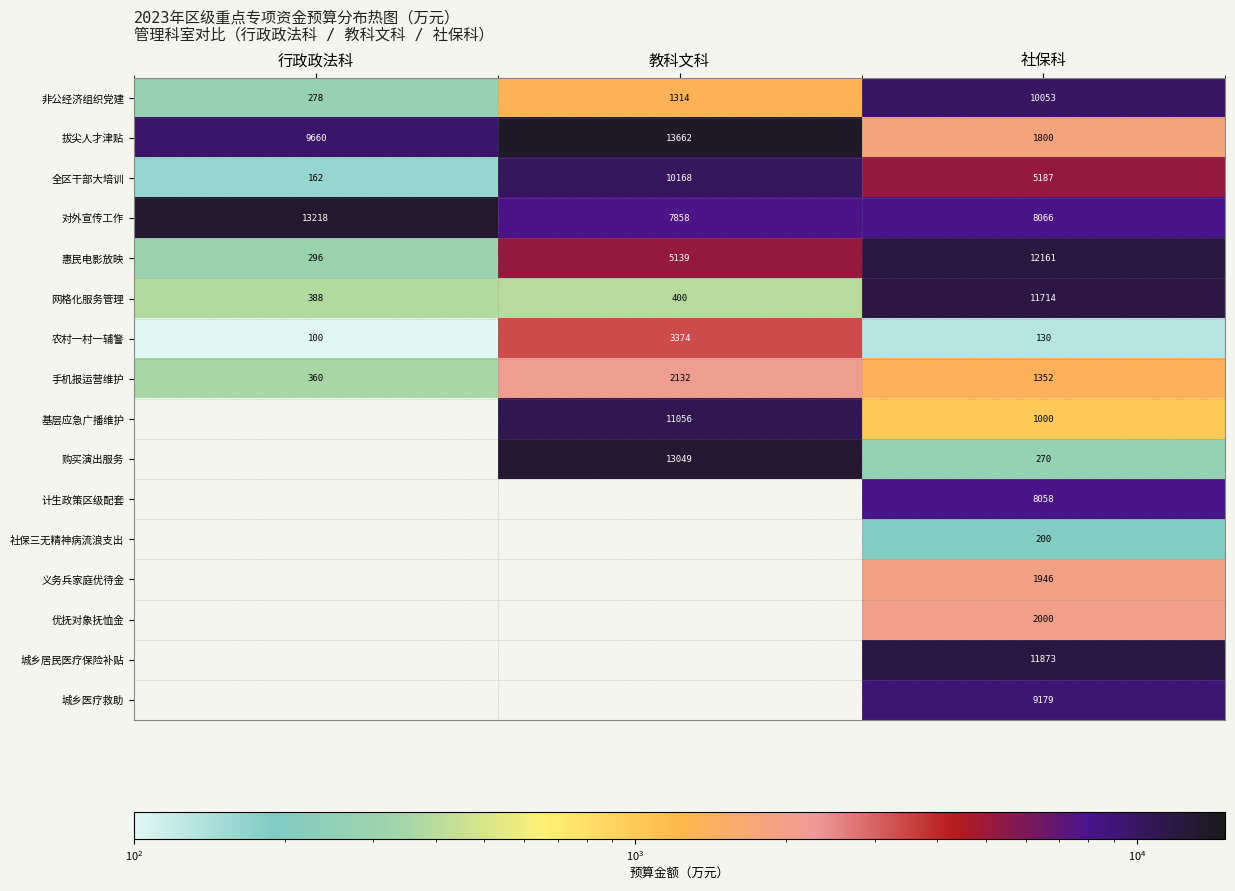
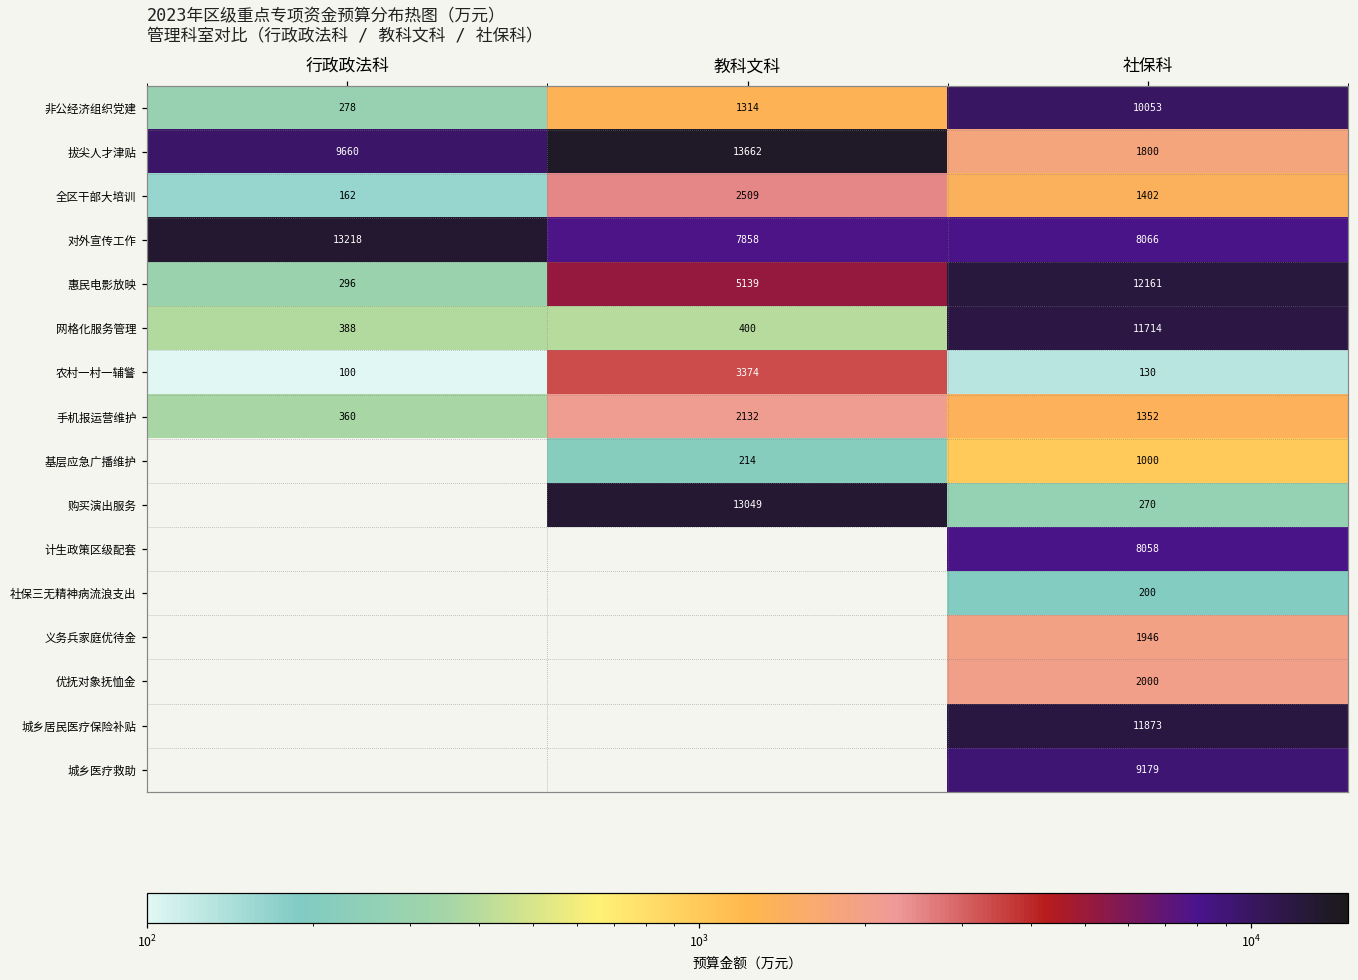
全区干部大培训, 教科文科: 10168 -> 2509
全区干部大培训, 社保科: 5187 -> 1402
基层应急广播维护, 教科文科: 11056 -> 214
